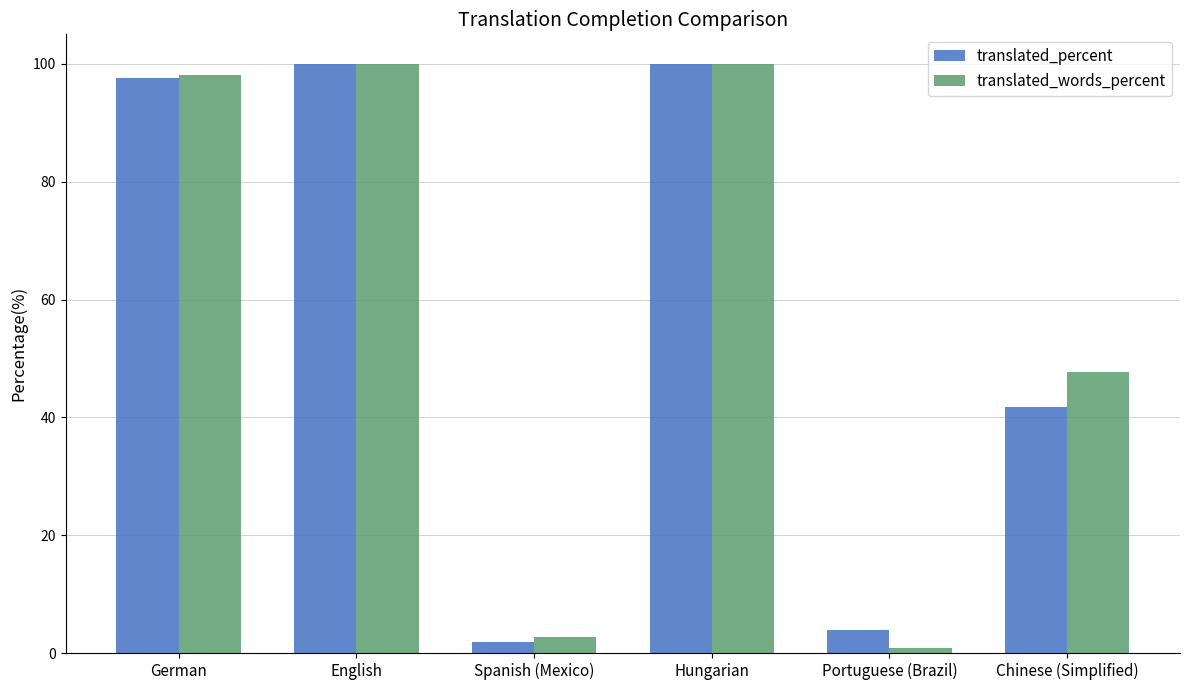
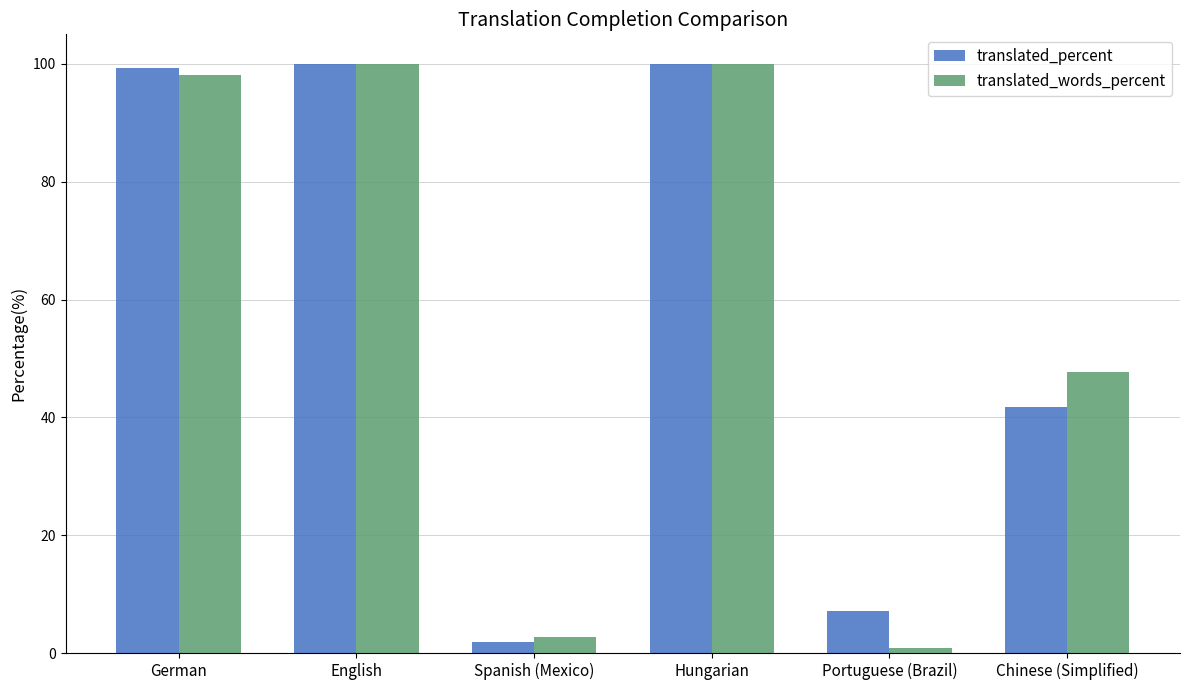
translated_percent, German: 98 -> 99
translated_percent, Portuguese (Brazil): 4 -> 7
